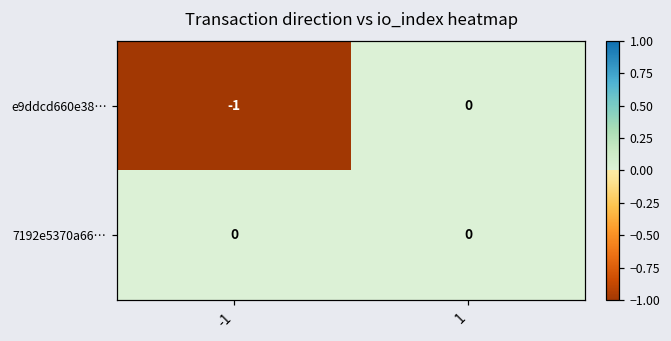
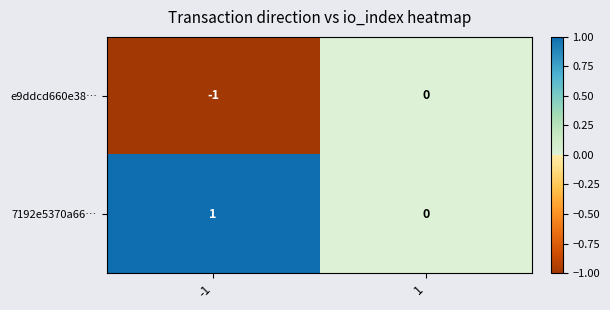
7192e5370a66…, -1: 0 -> 1
